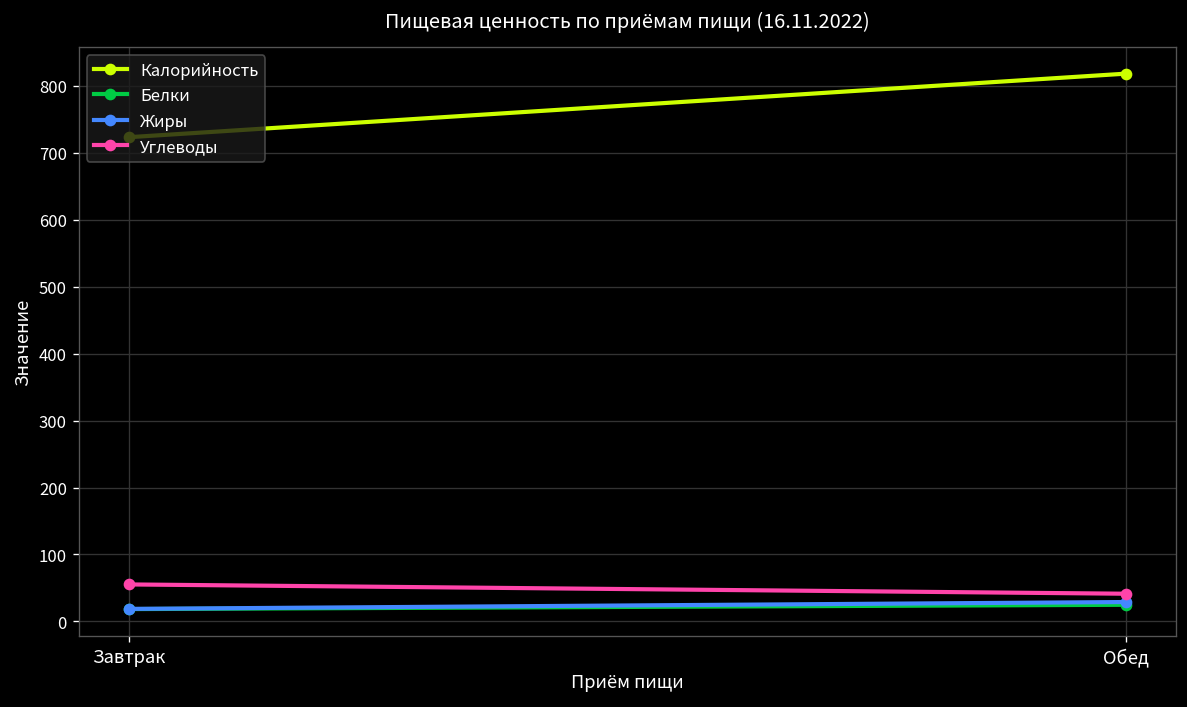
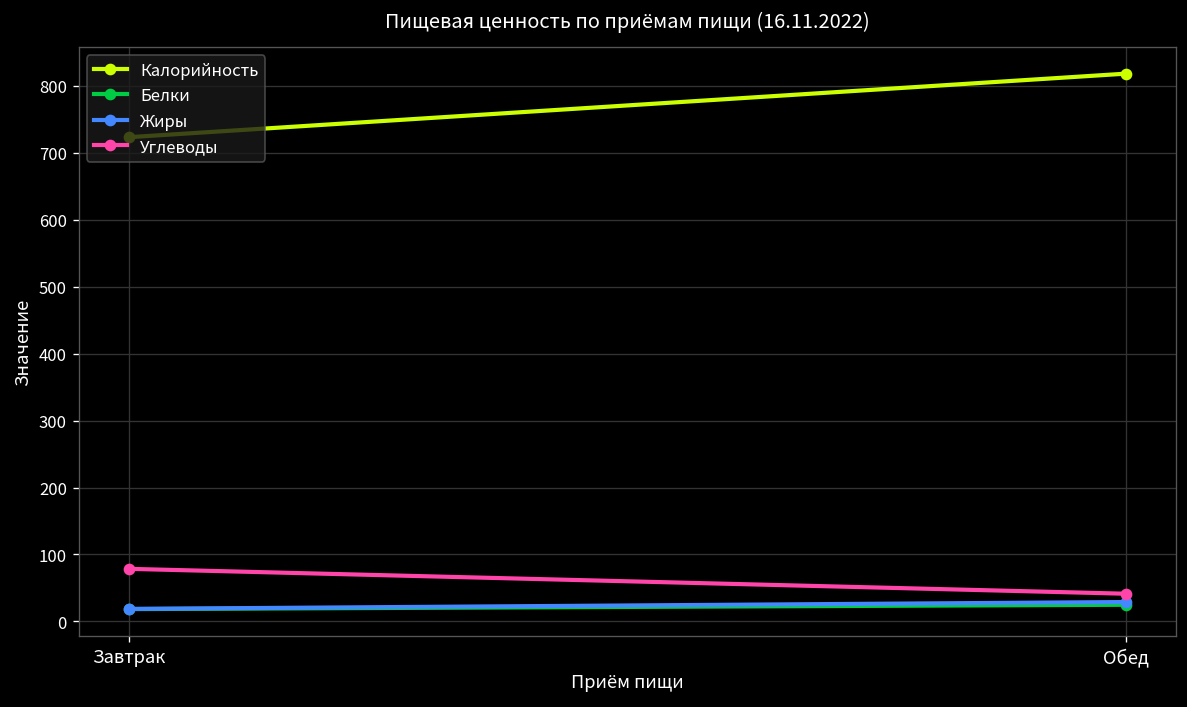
Углеводы, Завтрак: 60 -> 80
